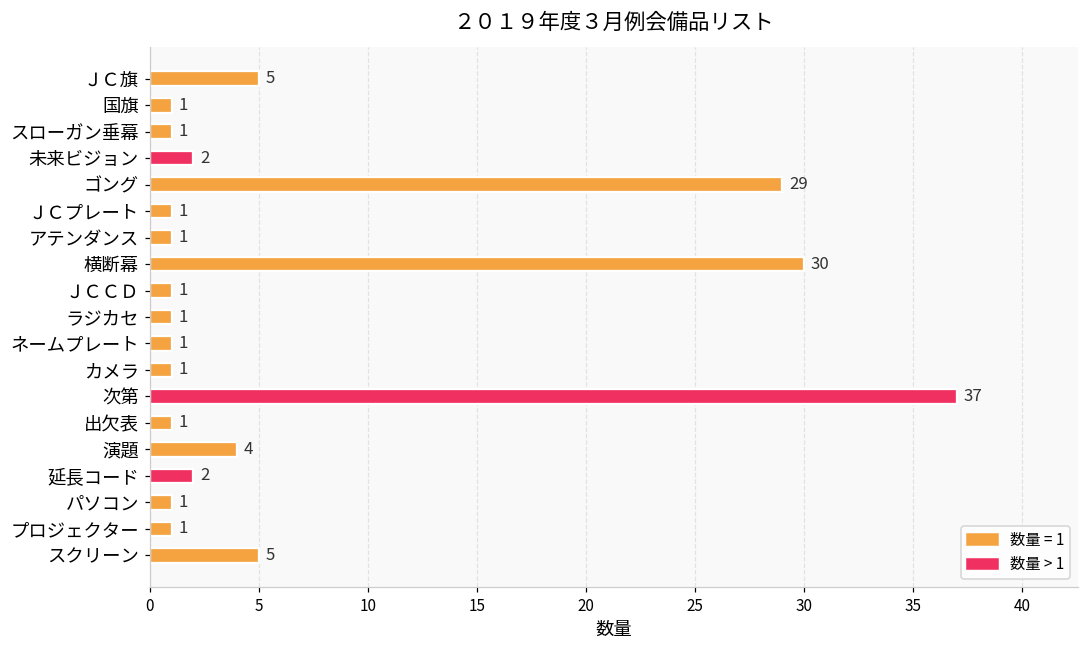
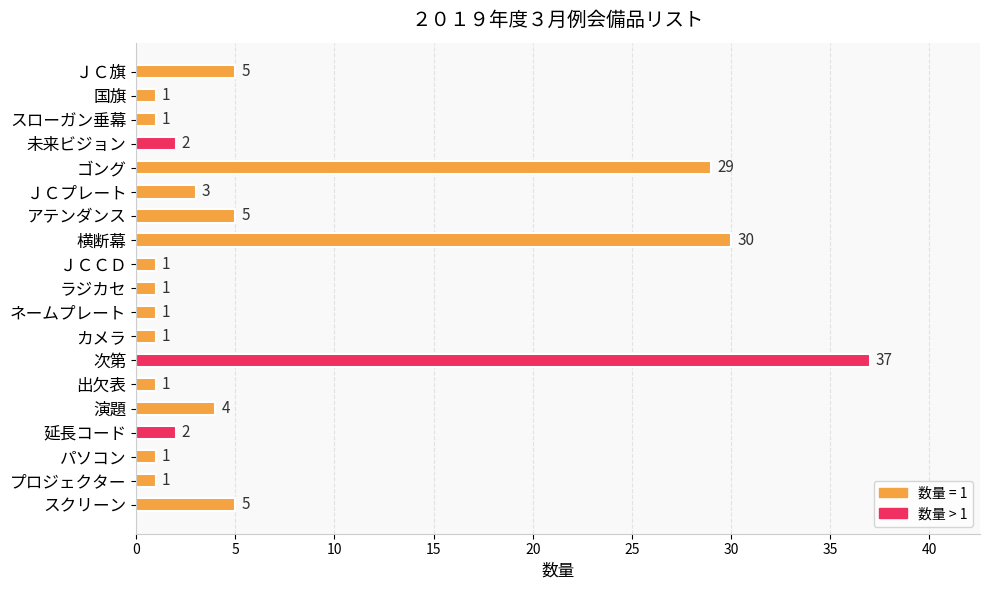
ＪＣプレート: 1 -> 3
アテンダンス: 1 -> 5
